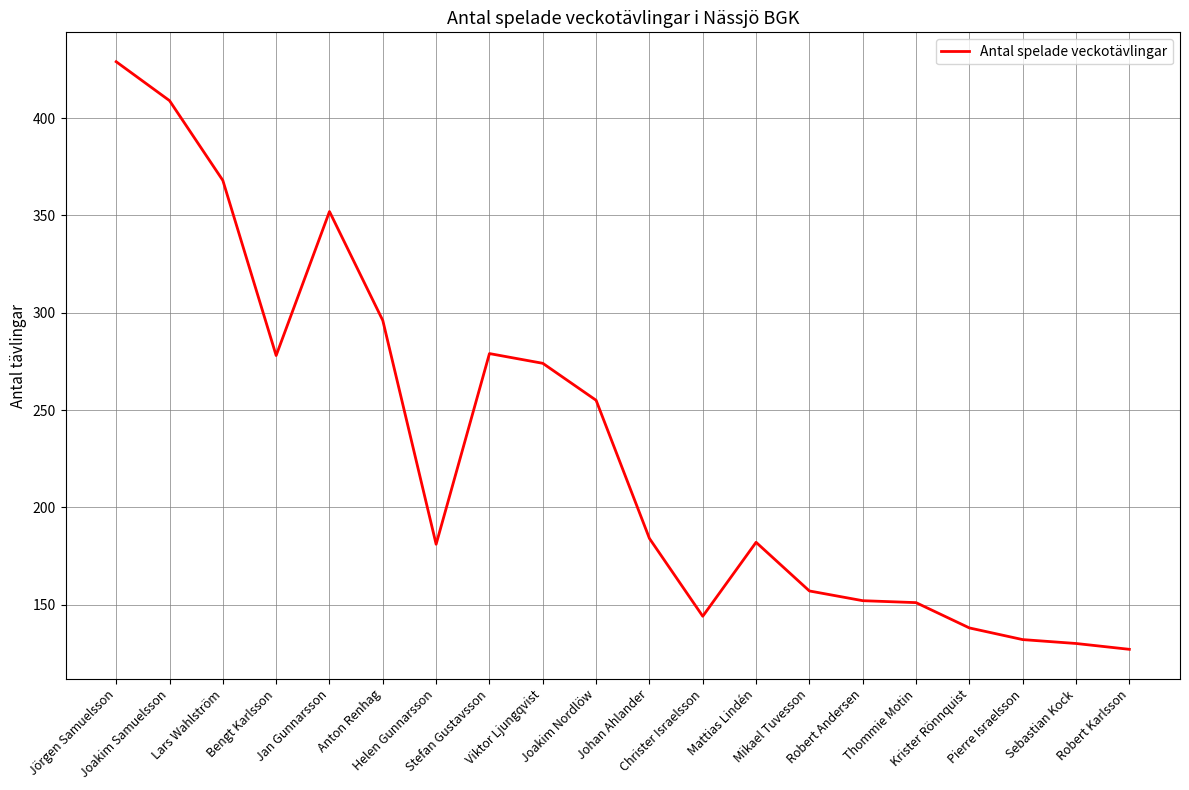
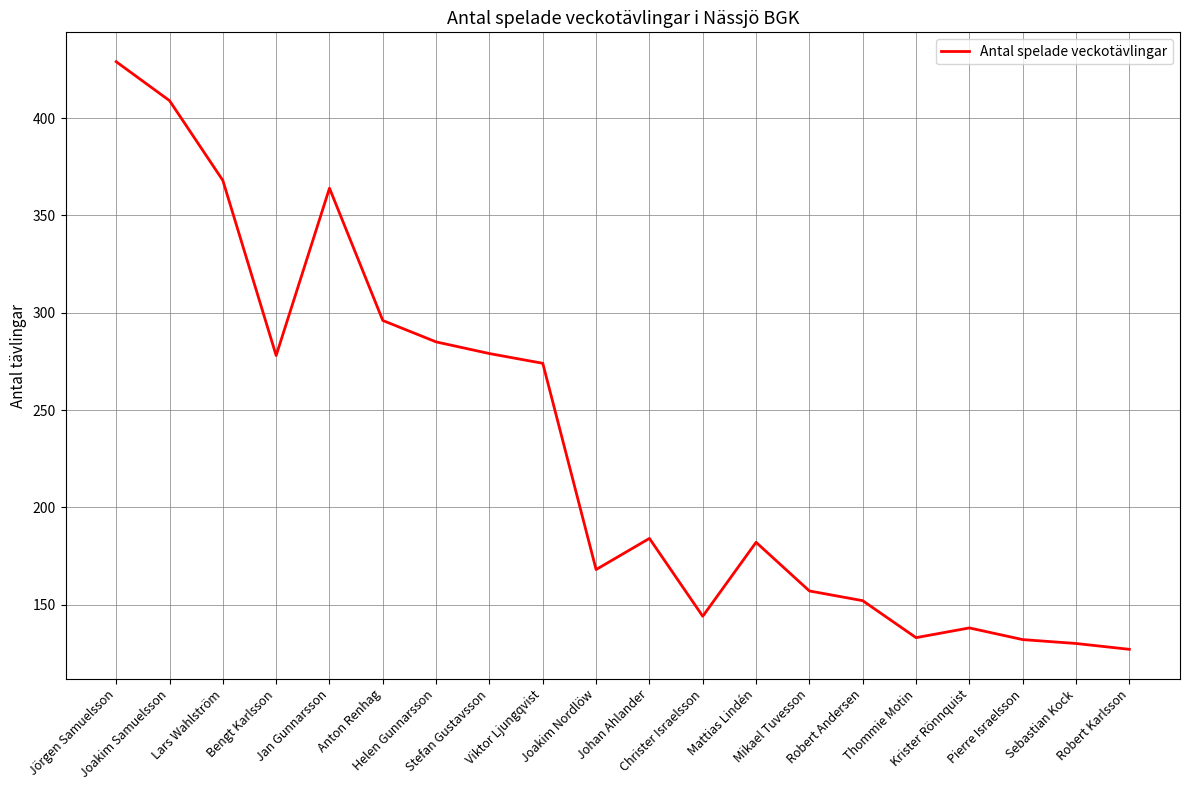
Jan Gunnarsson: 352 -> 364
Helen Gunnarsson: 181 -> 285
Joakim Nordlöw: 255 -> 168
Thommie Motin: 151 -> 133
